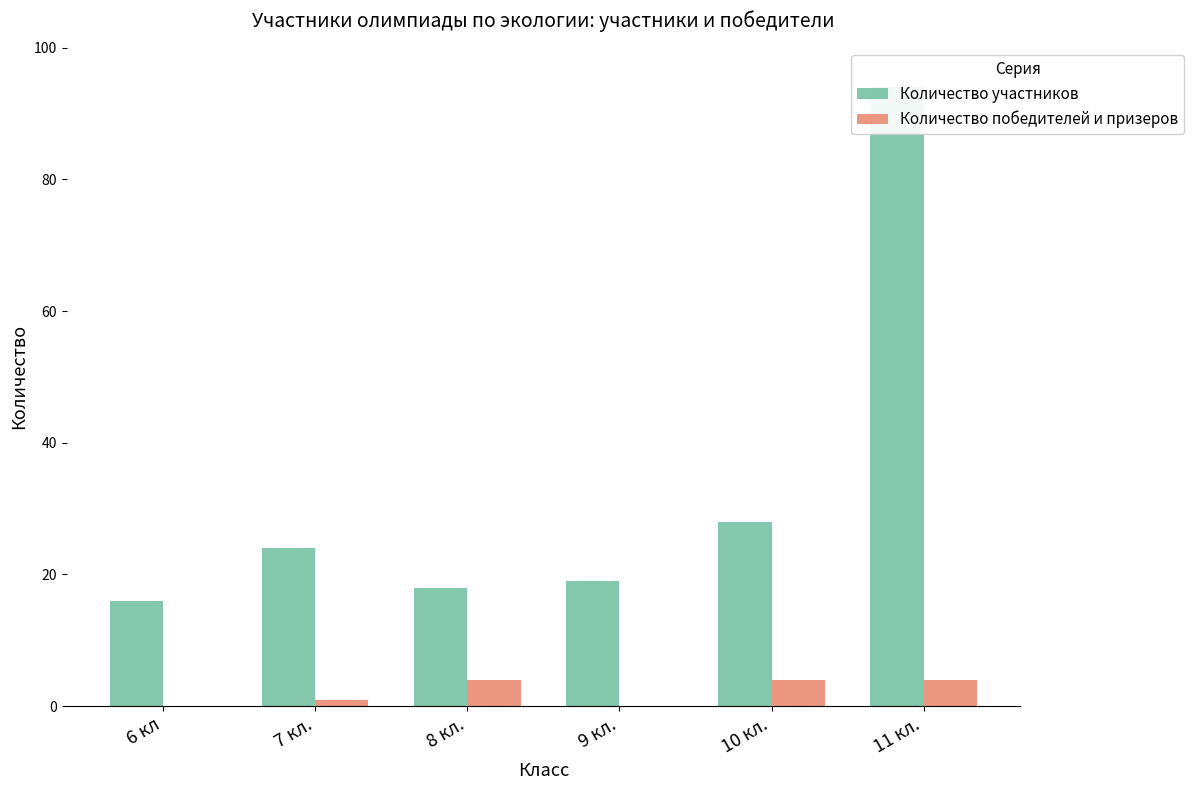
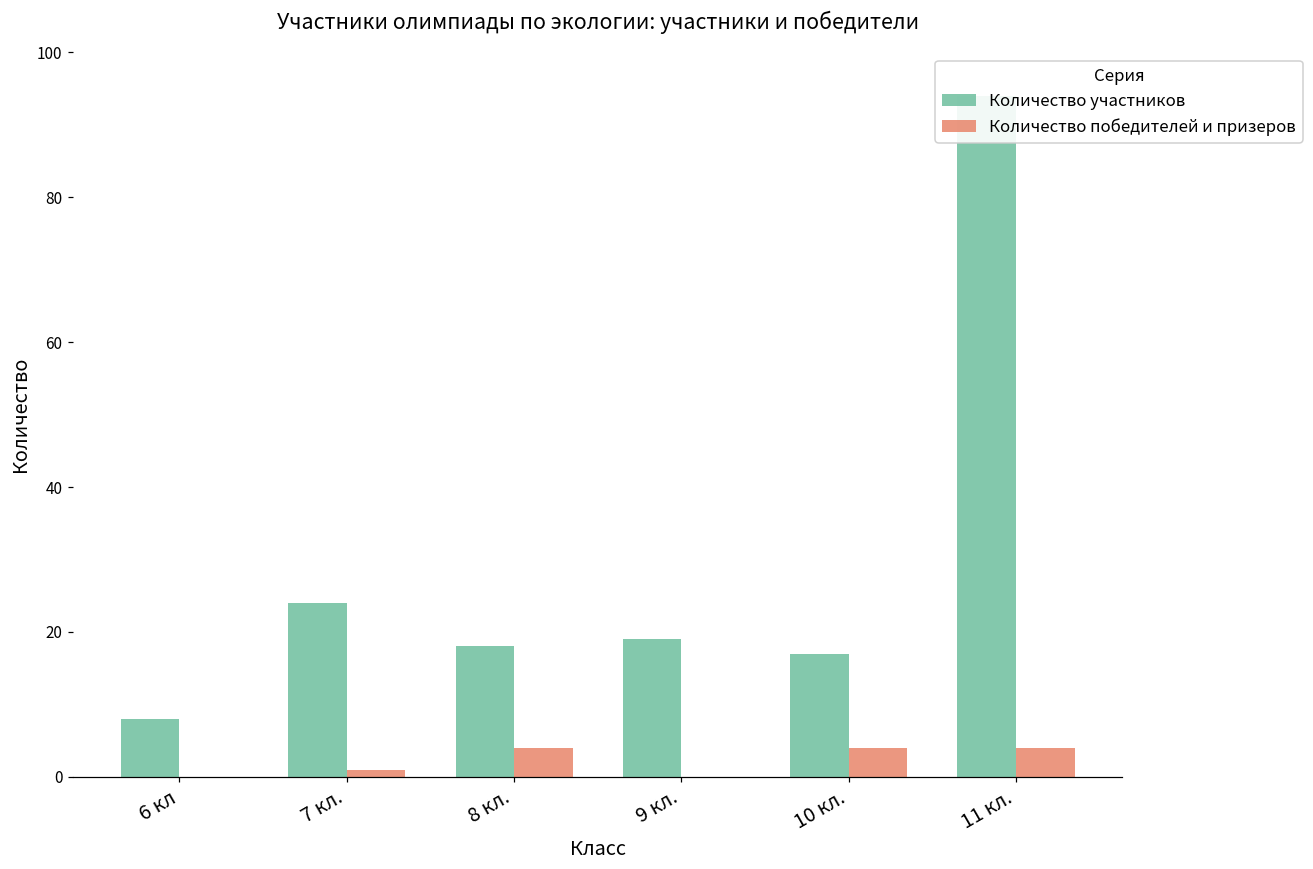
Количество участников, 6 кл: 16 -> 8
Количество участников, 10 кл.: 28 -> 17
